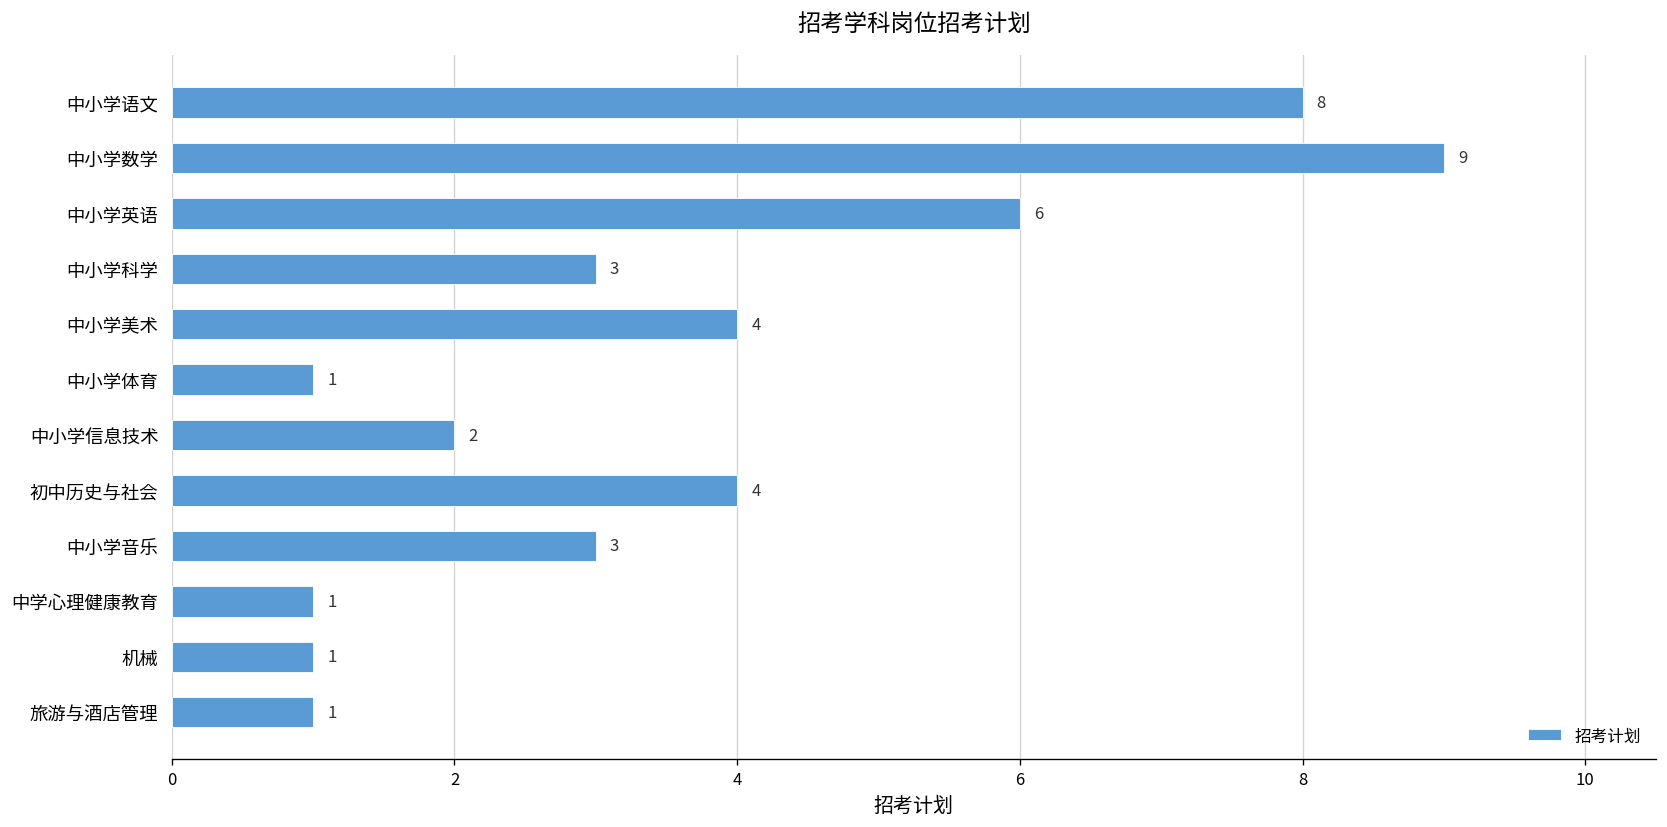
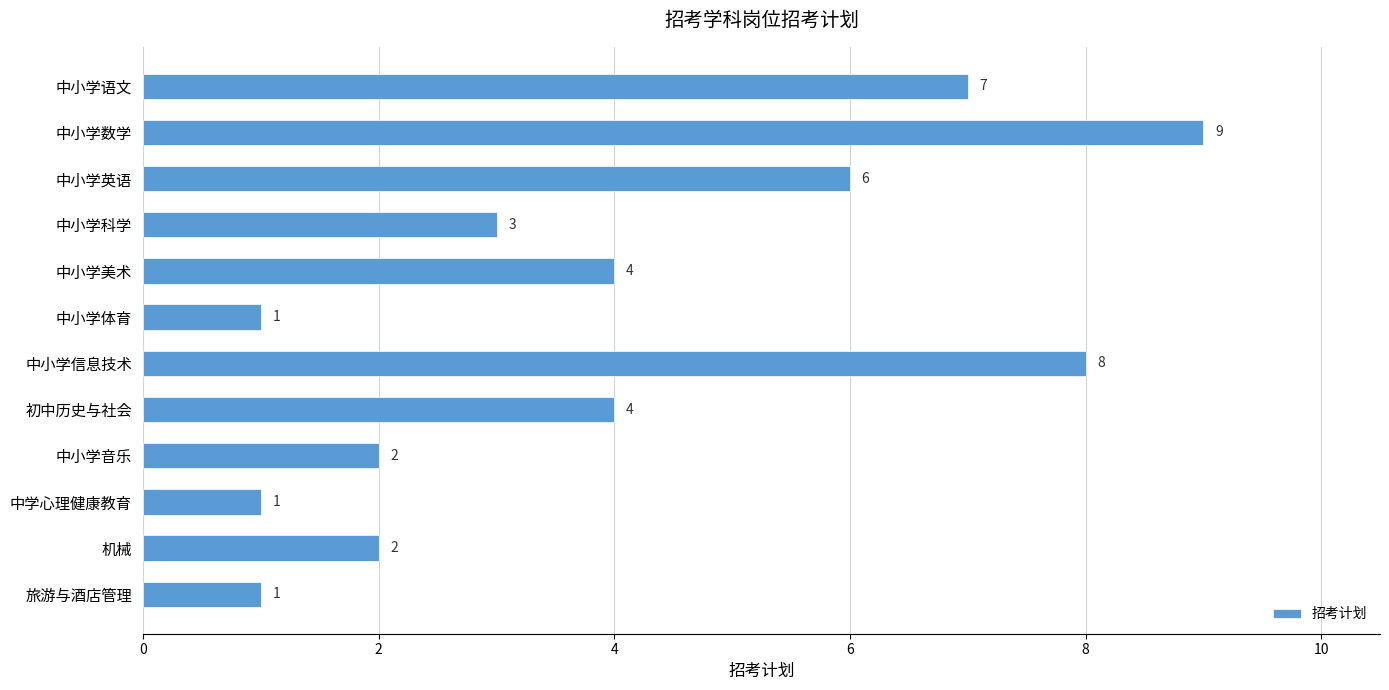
中小学语文: 8 -> 7
中小学信息技术: 2 -> 8
中小学音乐: 3 -> 2
机械: 1 -> 2
